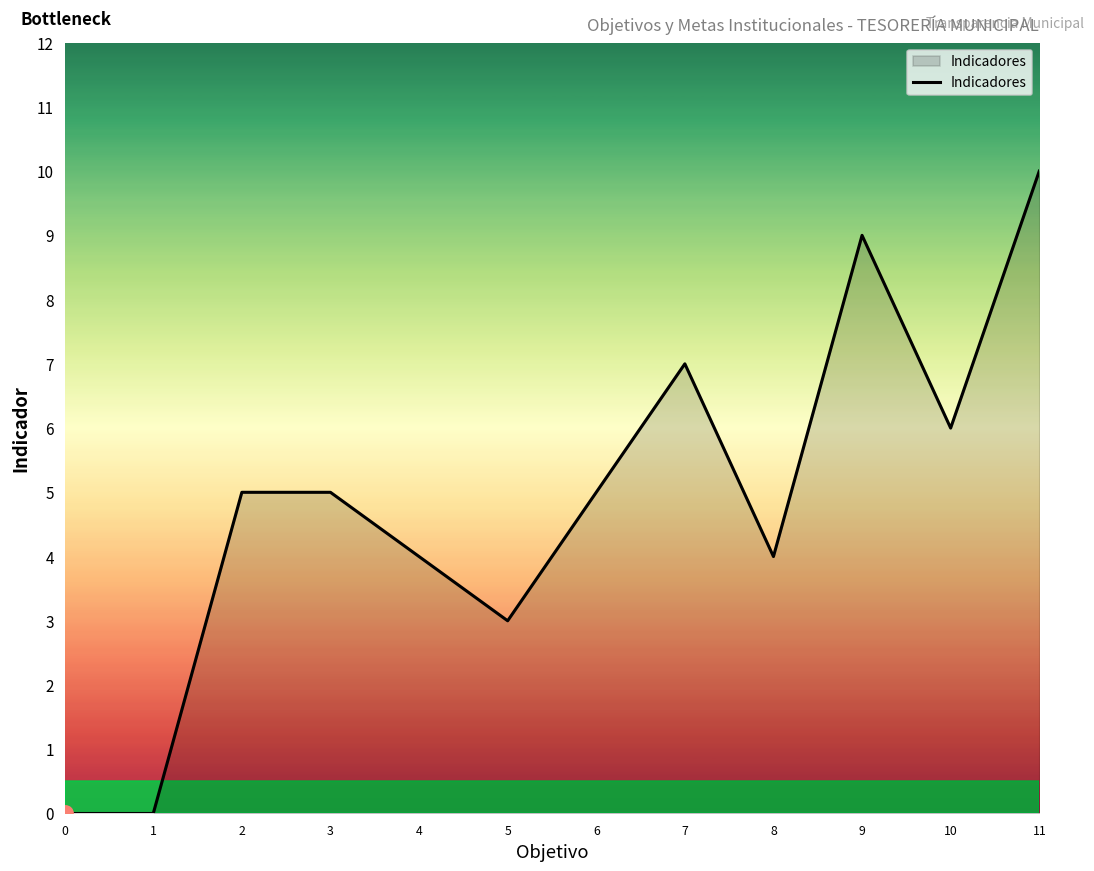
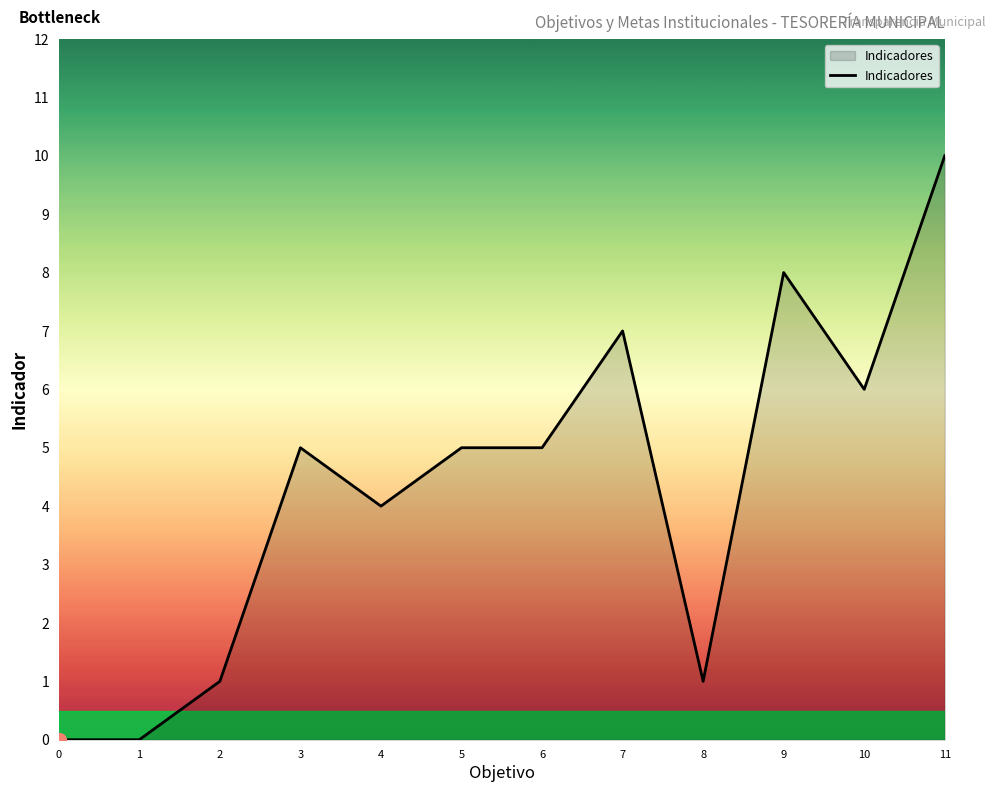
Indicadores, 2: 5 -> 1
Indicadores, 5: 3 -> 5
Indicadores, 8: 4 -> 1
Indicadores, 9: 9 -> 8
